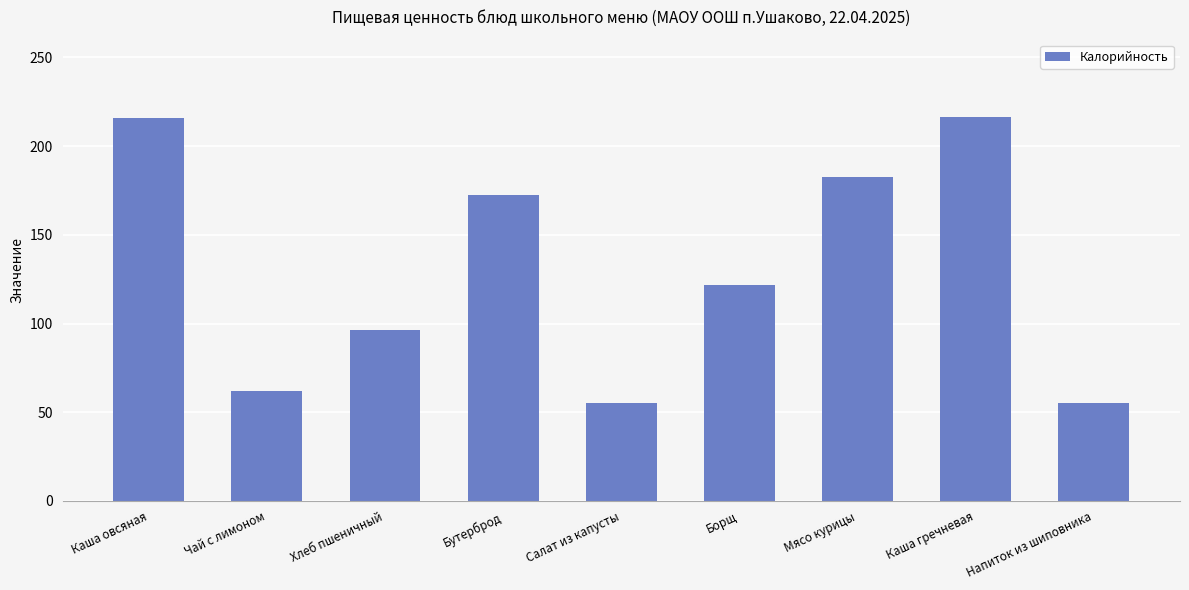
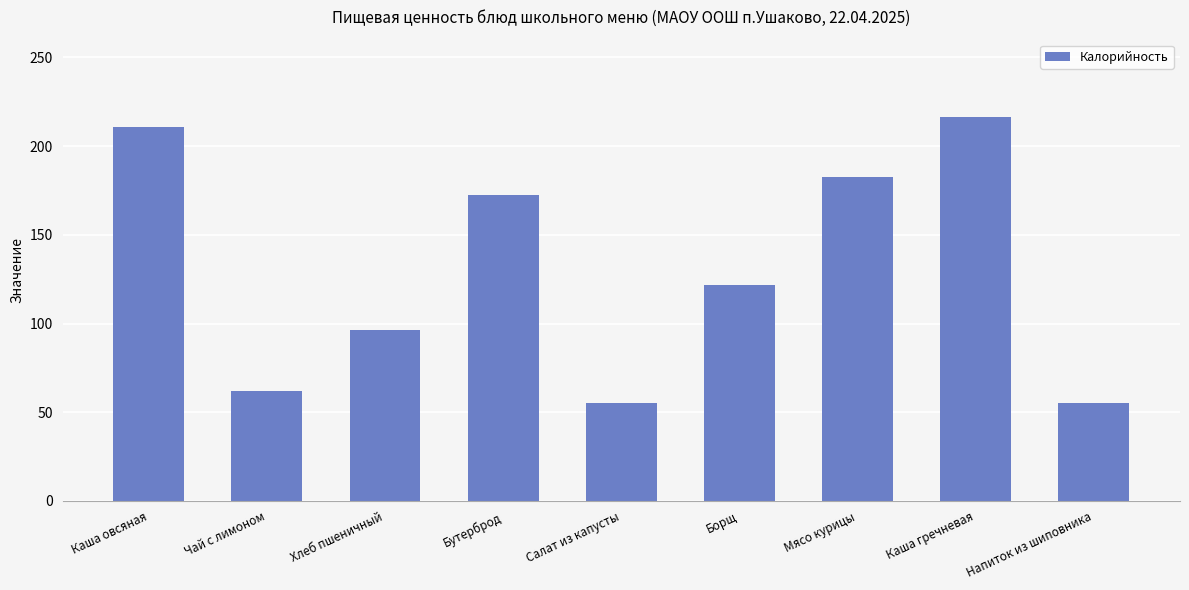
Каша овсяная: 216 -> 211
